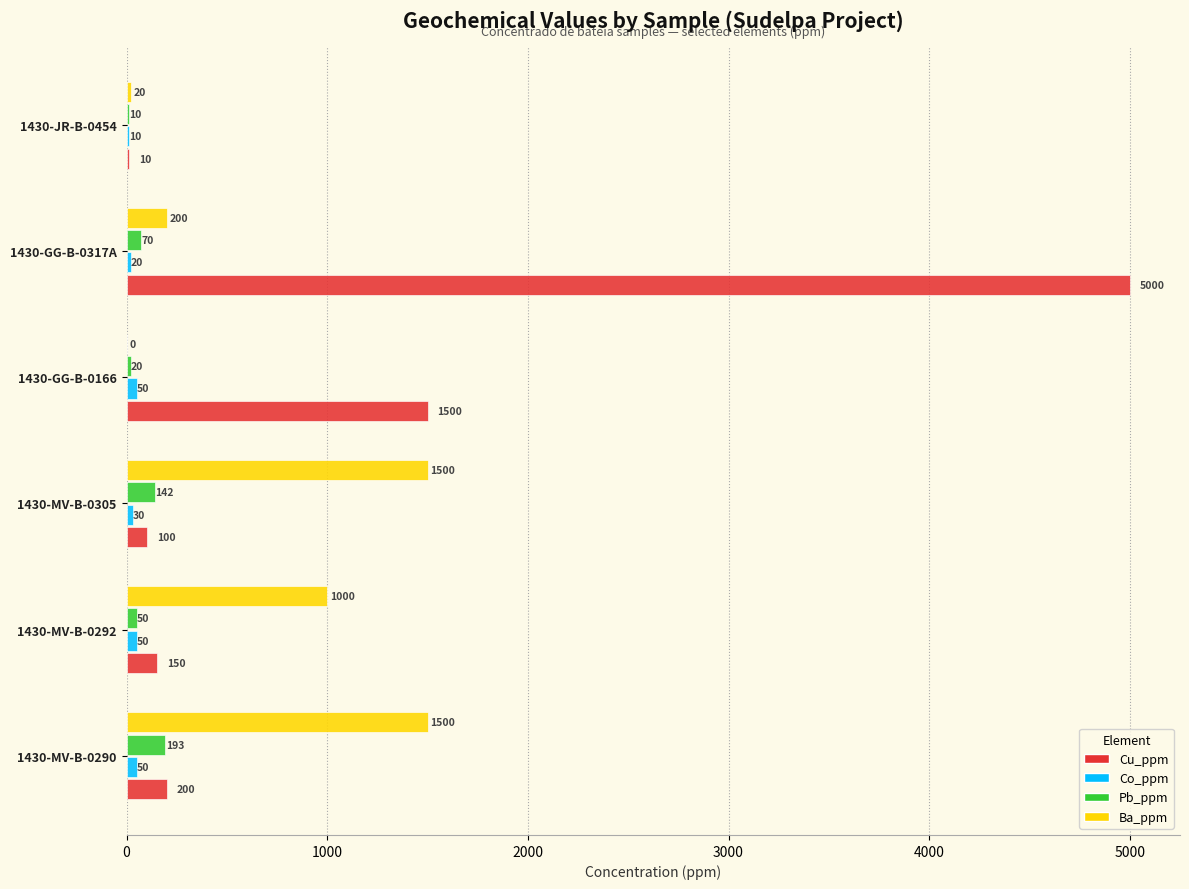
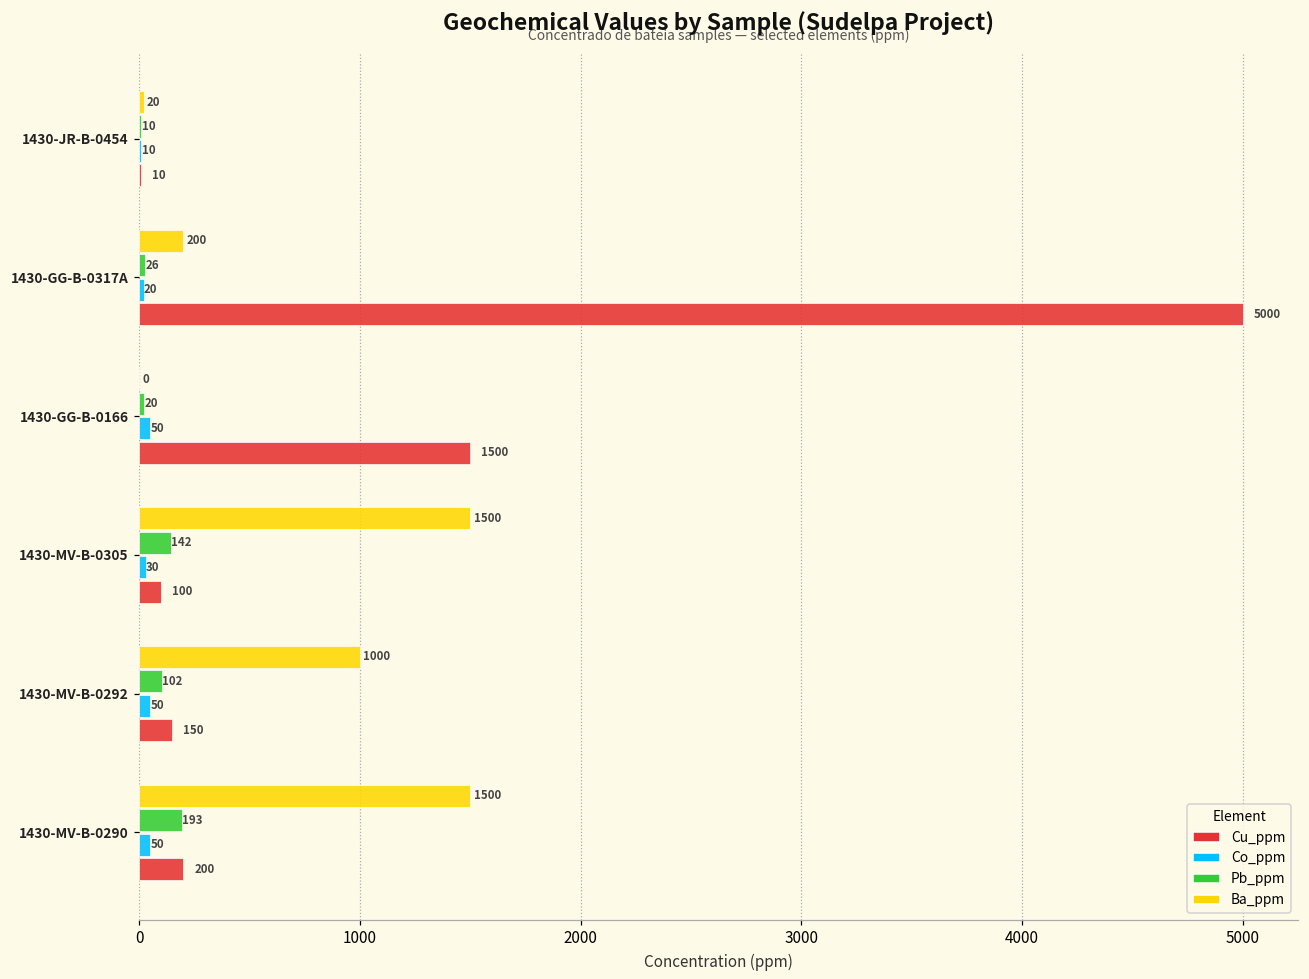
Pb_ppm, 1430-GG-B-0317A: 70 -> 26
Pb_ppm, 1430-MV-B-0292: 50 -> 102
